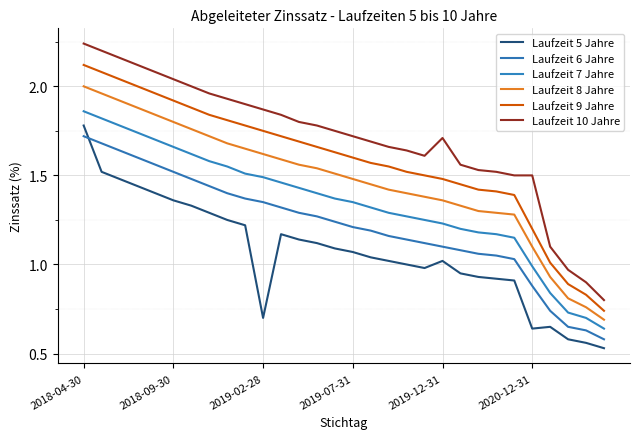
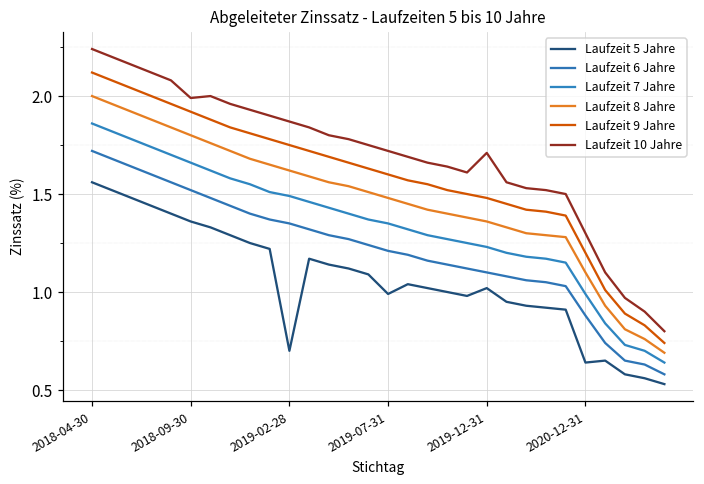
Laufzeit 5 Jahre, 2018-04-30: 1.78 -> 1.56
Laufzeit 10 Jahre, 2018-09-30: 2.04 -> 1.99
Laufzeit 5 Jahre, 2019-07-31: 1.07 -> 0.99
Laufzeit 10 Jahre, 2020-12-31: 1.5 -> 1.3
